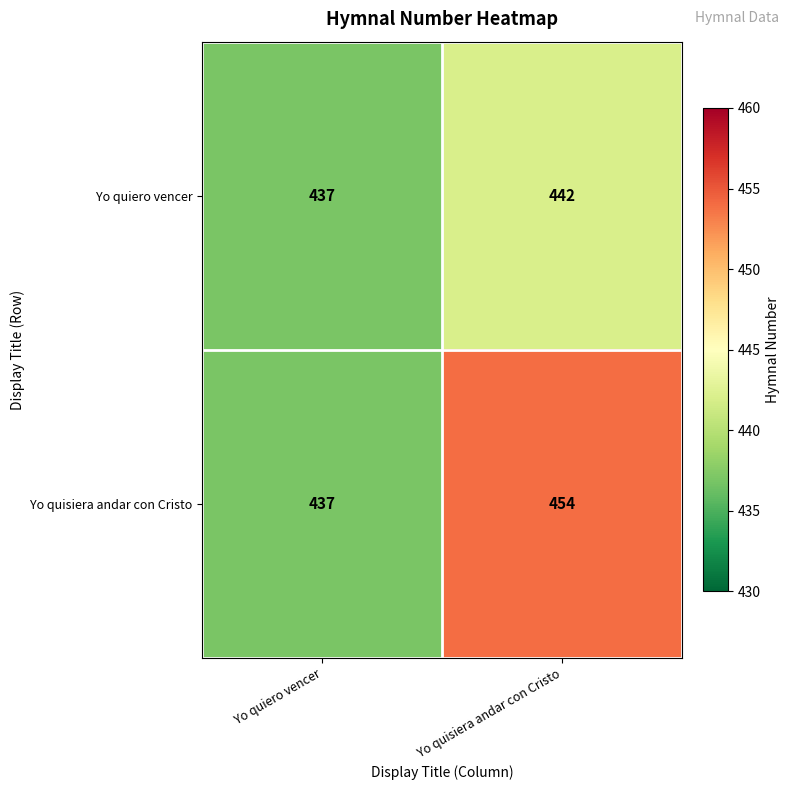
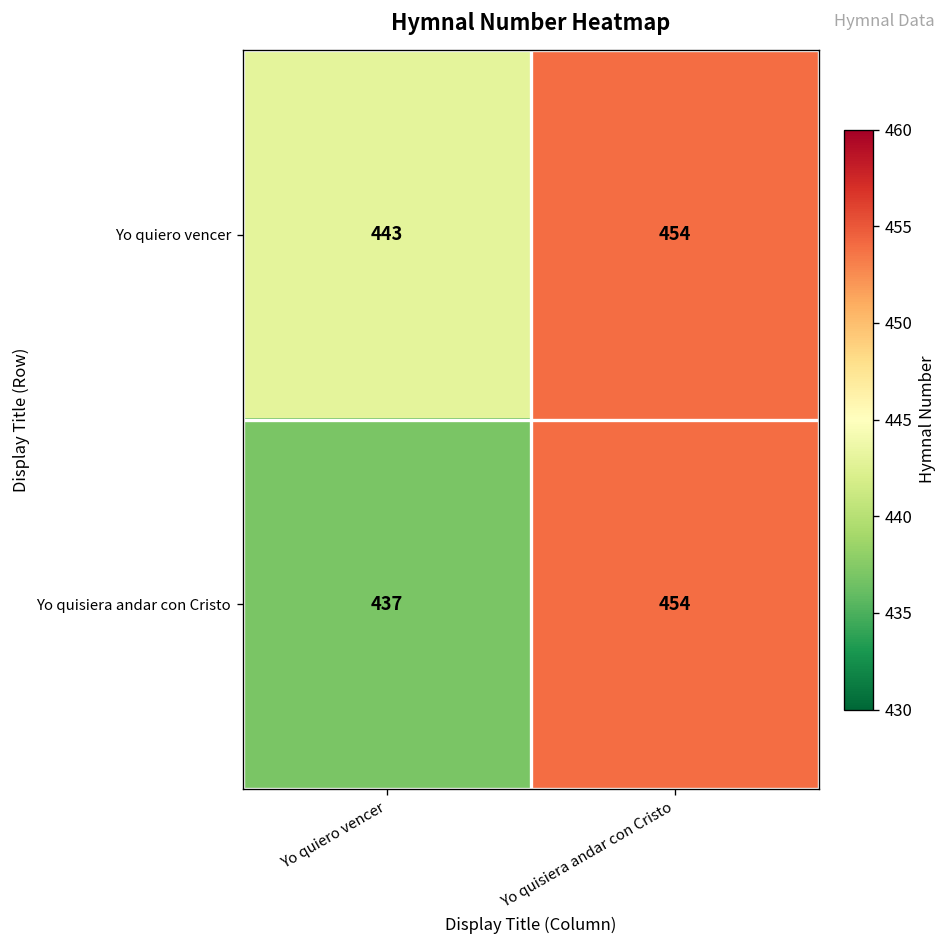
Yo quiero vencer, Yo quiero vencer: 437 -> 443
Yo quiero vencer, Yo quisiera andar con Cristo: 442 -> 454
